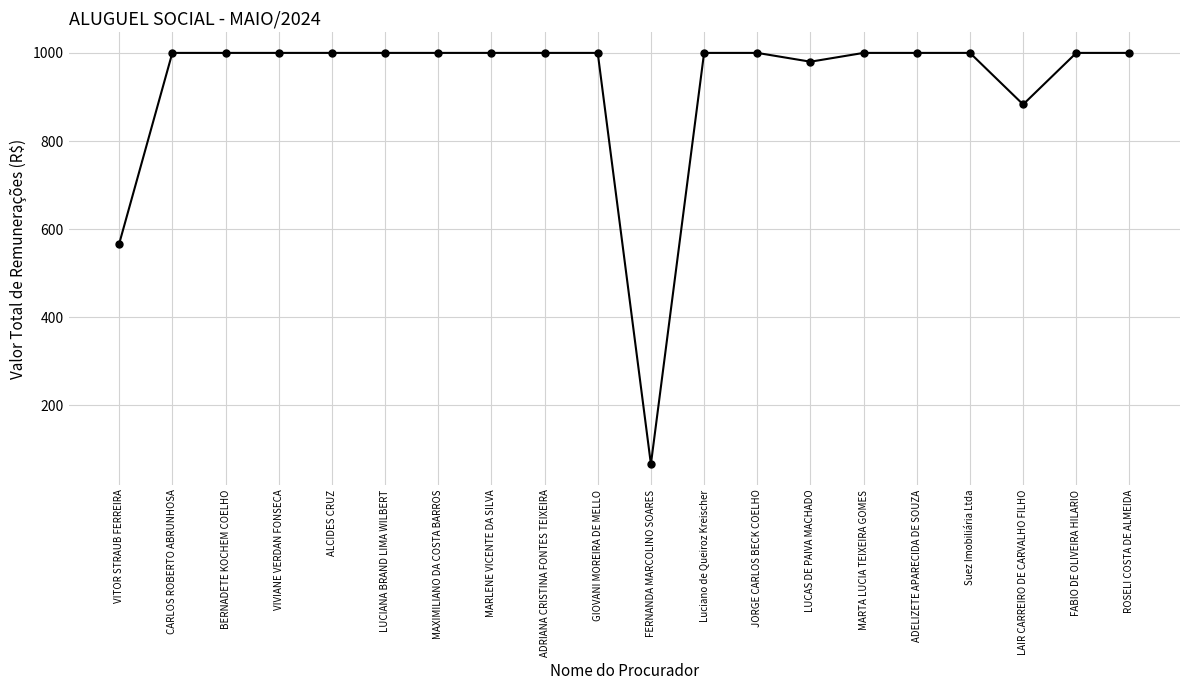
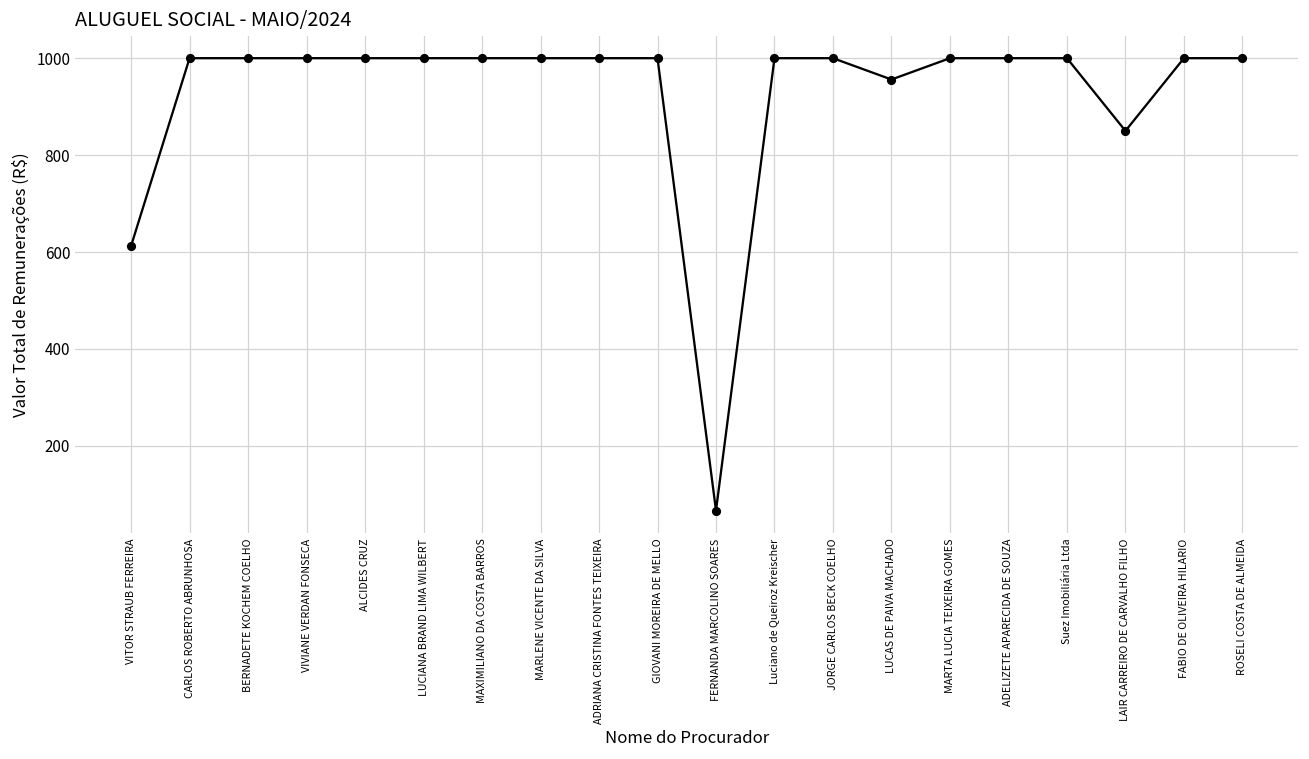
VITOR STRAUB FERREIRA: 570 -> 610
LUCAS DE PAIVA MACHADO: 980 -> 960
LAIR CARREIRO DE CARVALHO FILHO: 880 -> 850
